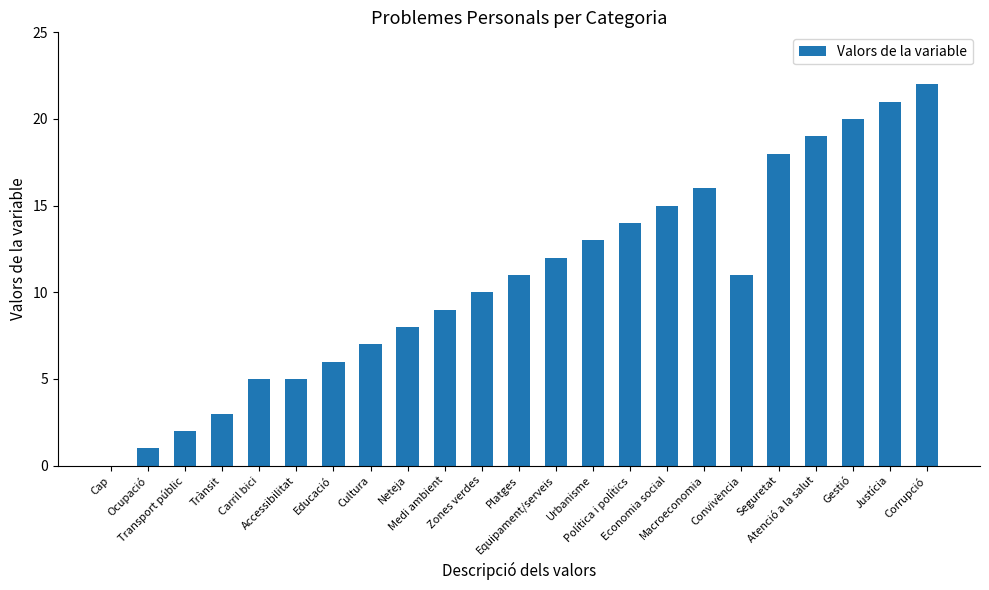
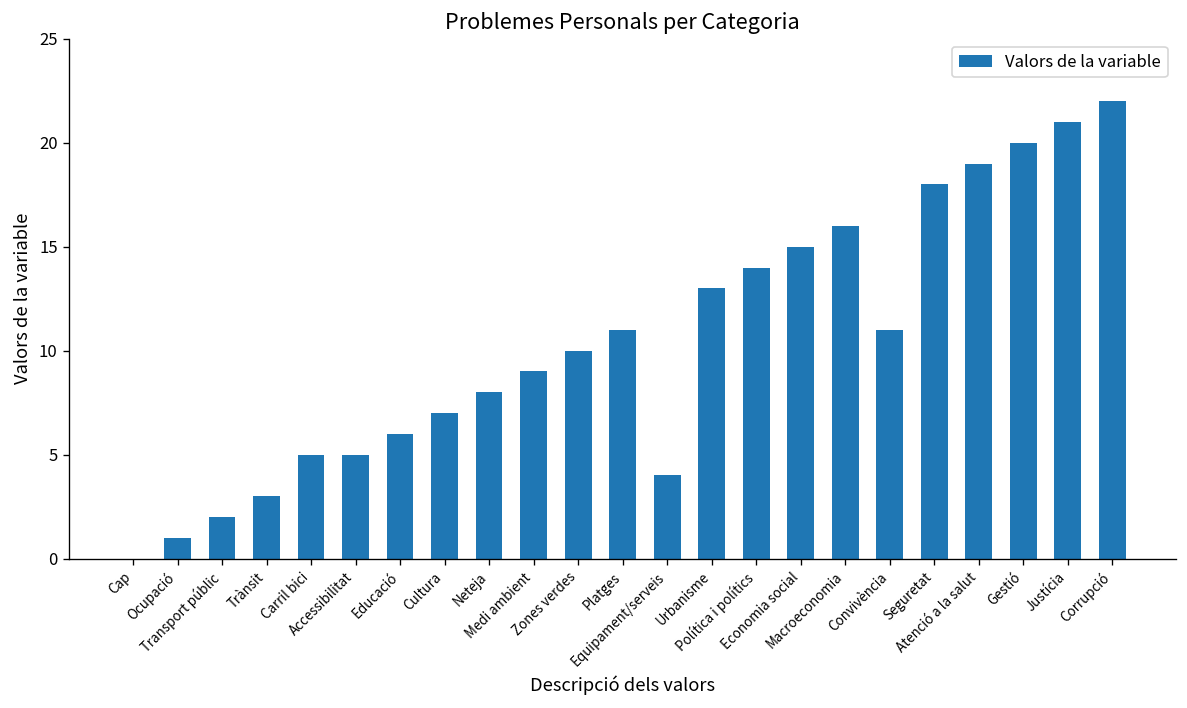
Equipament/serveis: 12 -> 4
